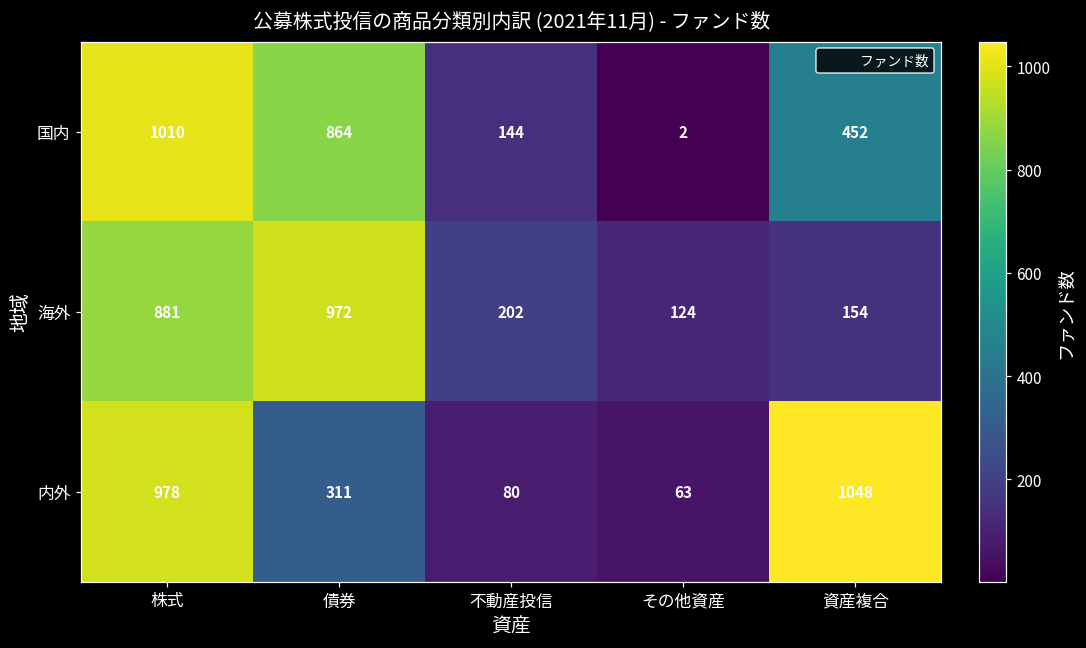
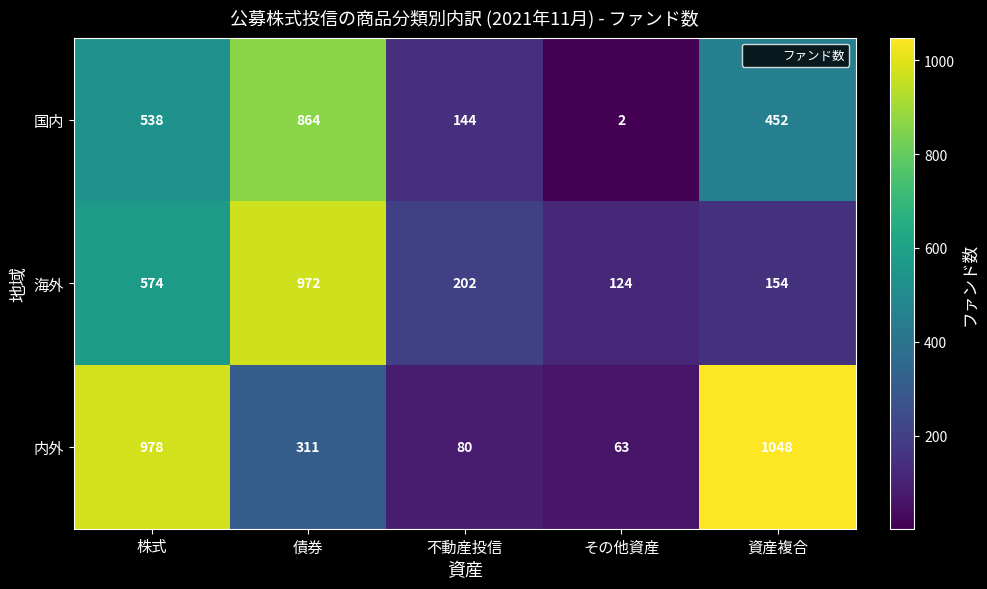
国内, 株式: 1010 -> 538
海外, 株式: 881 -> 574
